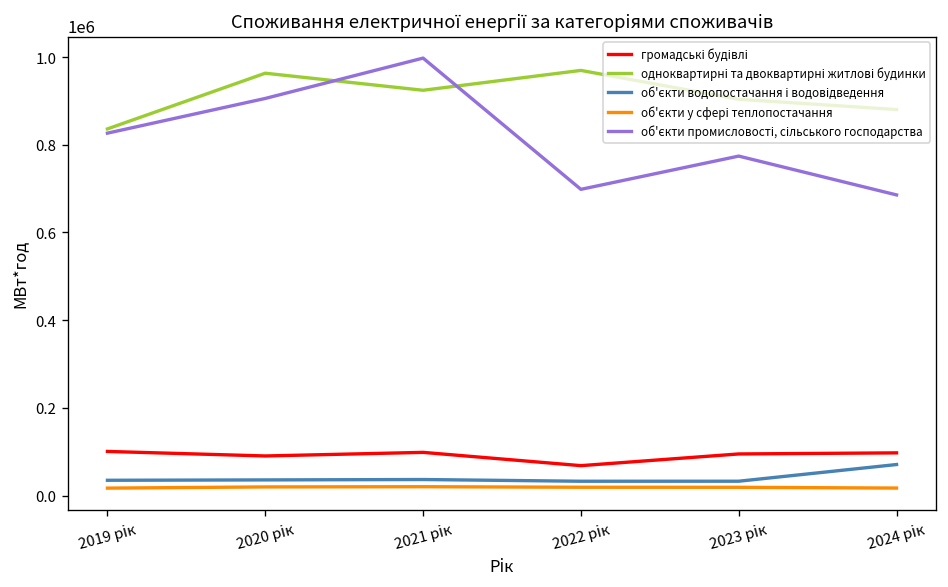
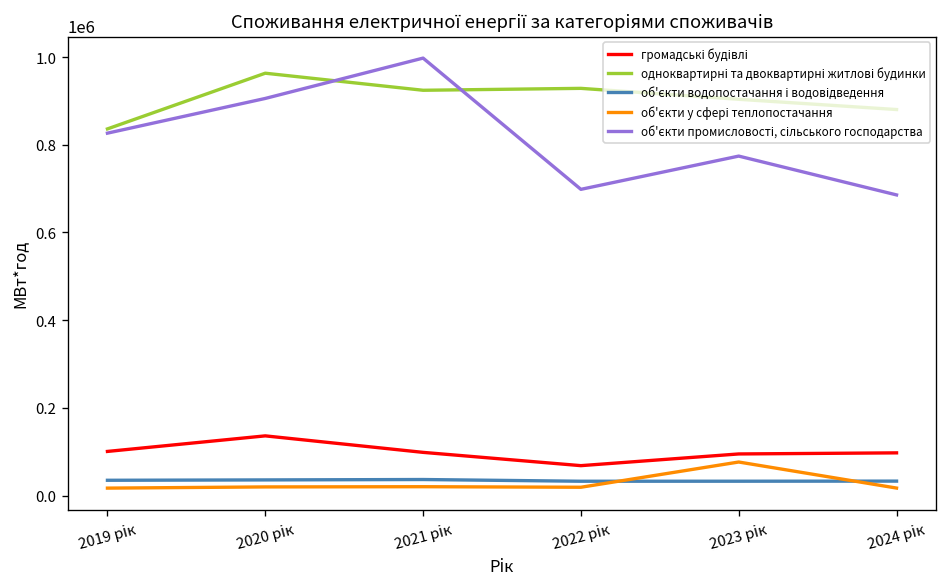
громадські будівлі, 2020 рік: 90000 -> 140000
одноквартирні та двоквартирні житлові будинки, 2022 рік: 970000 -> 930000
об'єкти у сфері теплопостачання, 2023 рік: 20000 -> 80000
об'єкти водопостачання і водовідведення, 2024 рік: 70000 -> 30000
